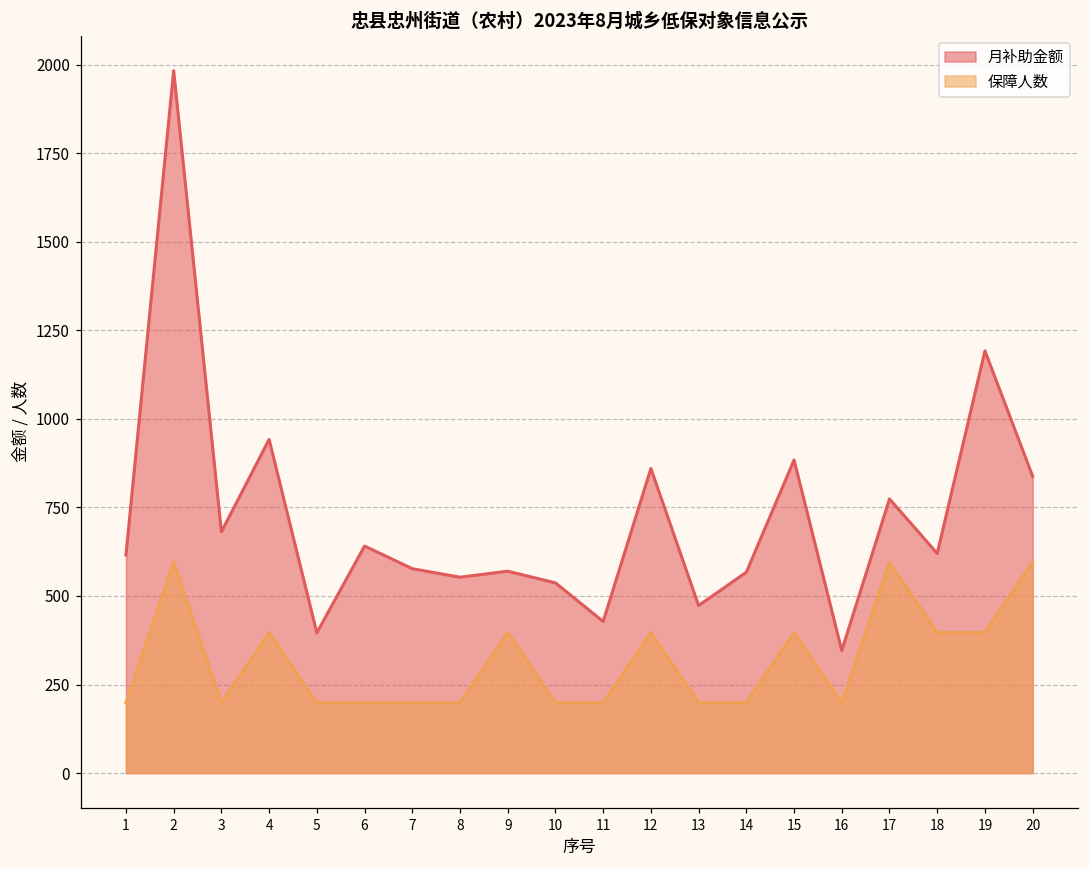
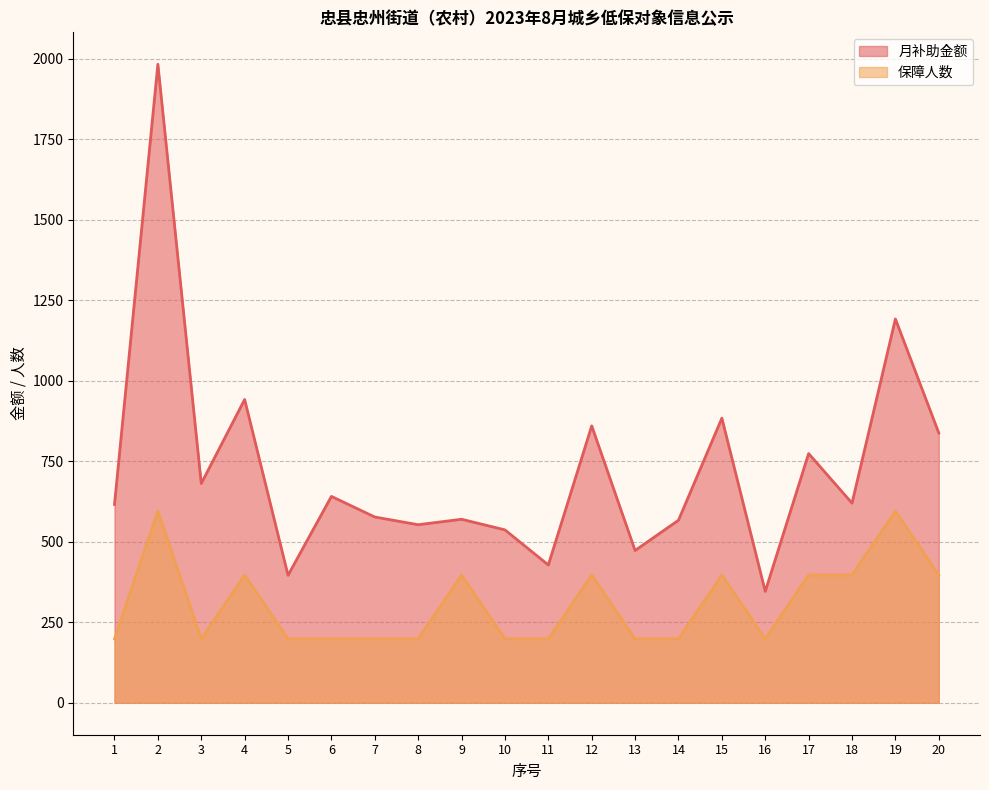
保障人数, 17: 590 -> 400
保障人数, 19: 400 -> 590
保障人数, 20: 590 -> 400
